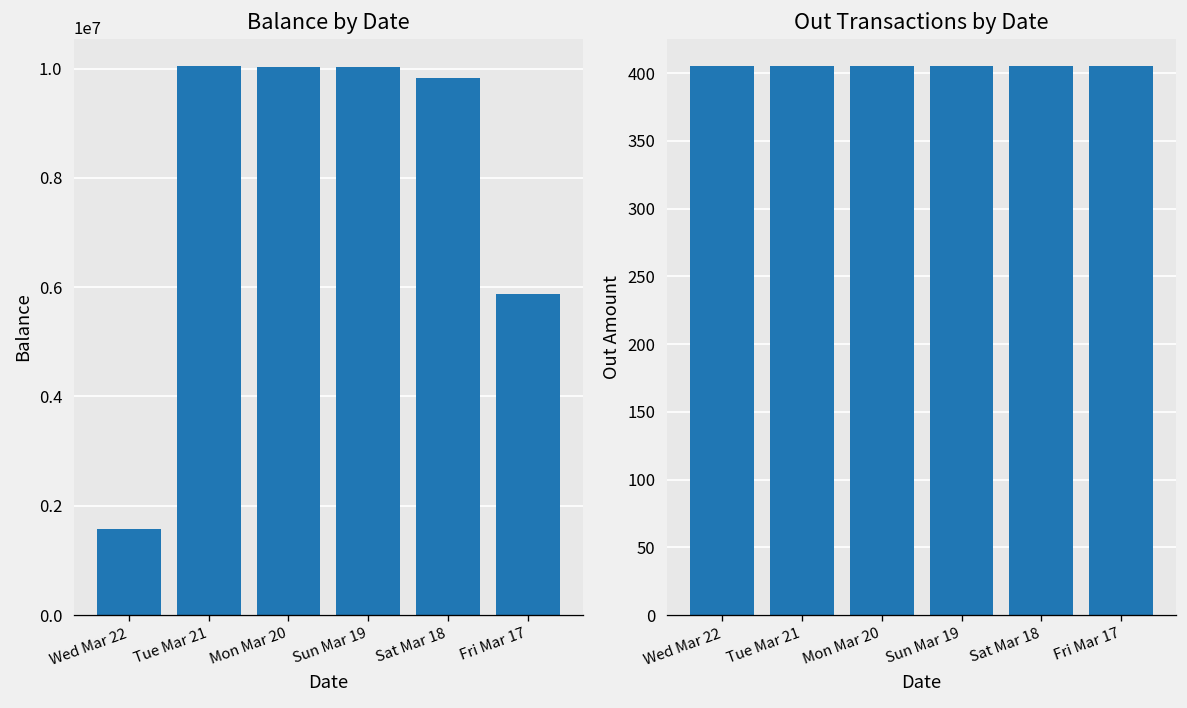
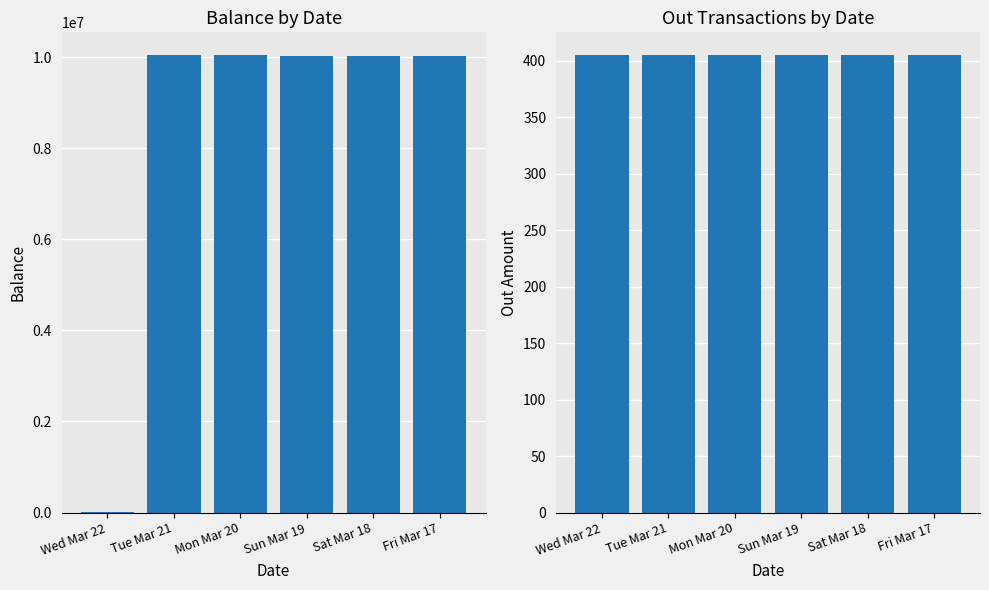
Balance by Date, Wed Mar 22: 1600000 -> 0
Balance by Date, Sat Mar 18: 9800000 -> 10000000
Balance by Date, Fri Mar 17: 5900000 -> 10000000
